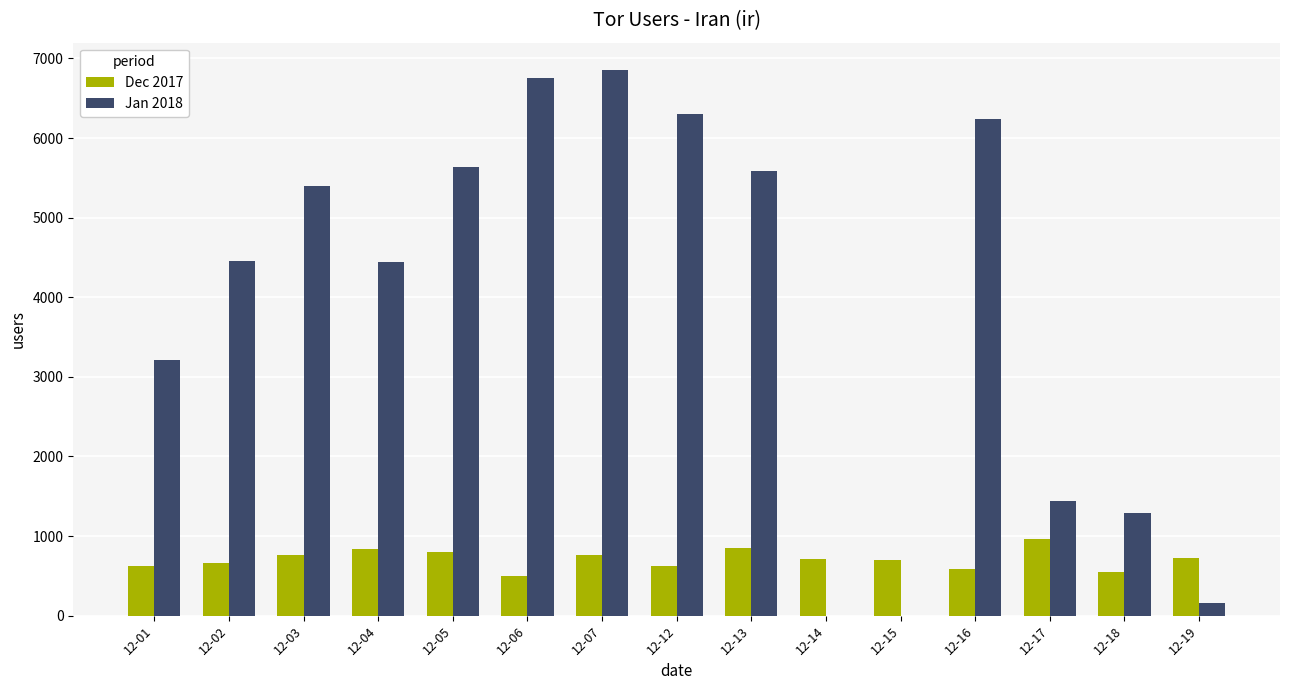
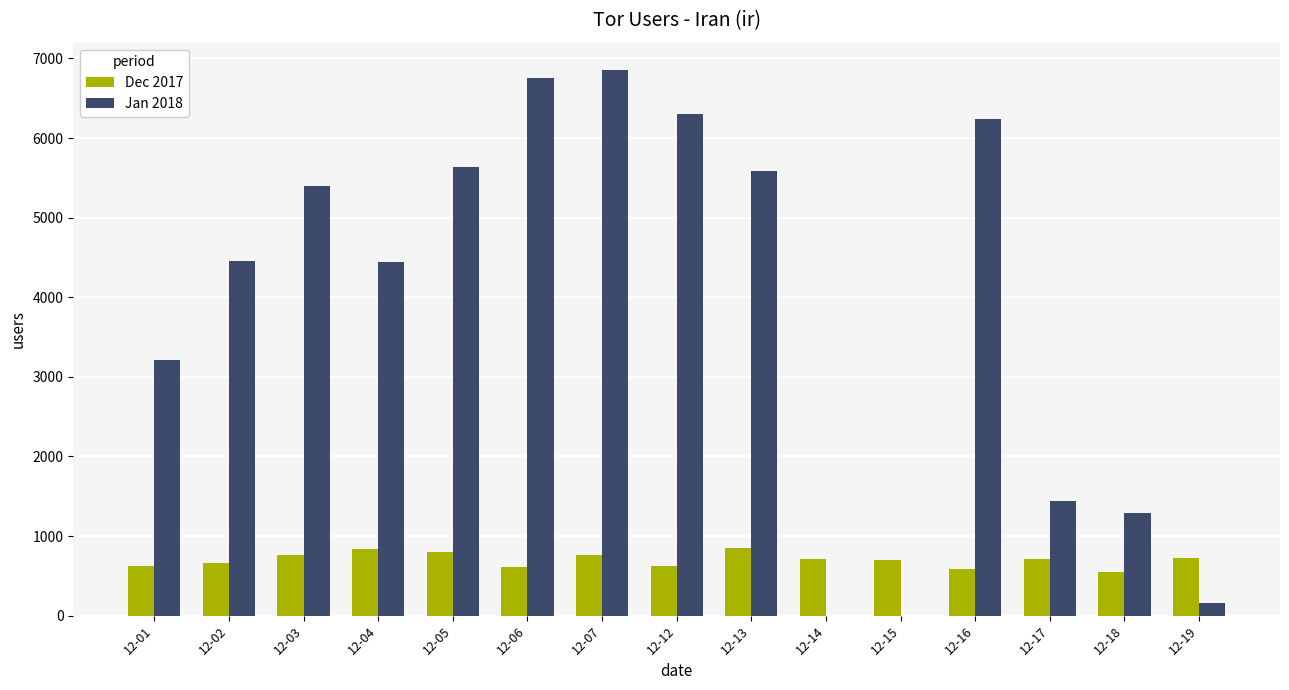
Dec 2017, 12-06: 500 -> 600
Dec 2017, 12-17: 1000 -> 700
